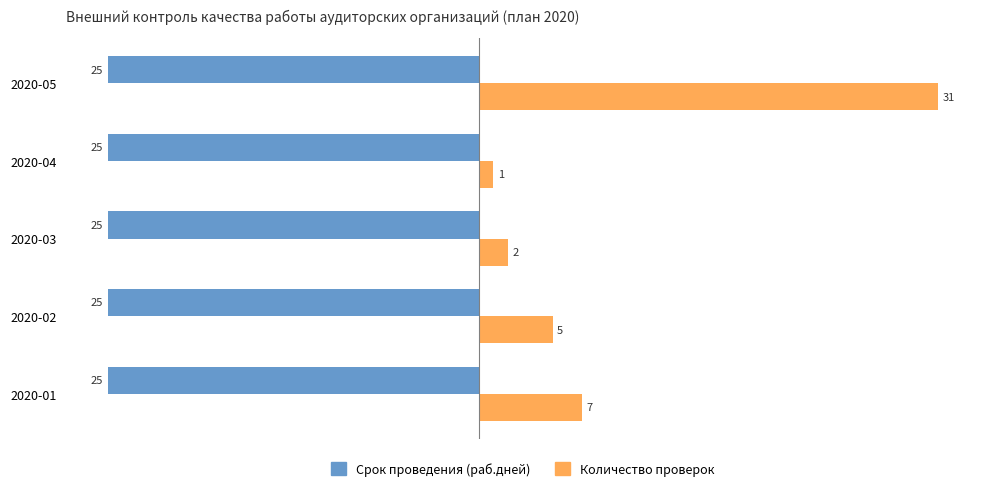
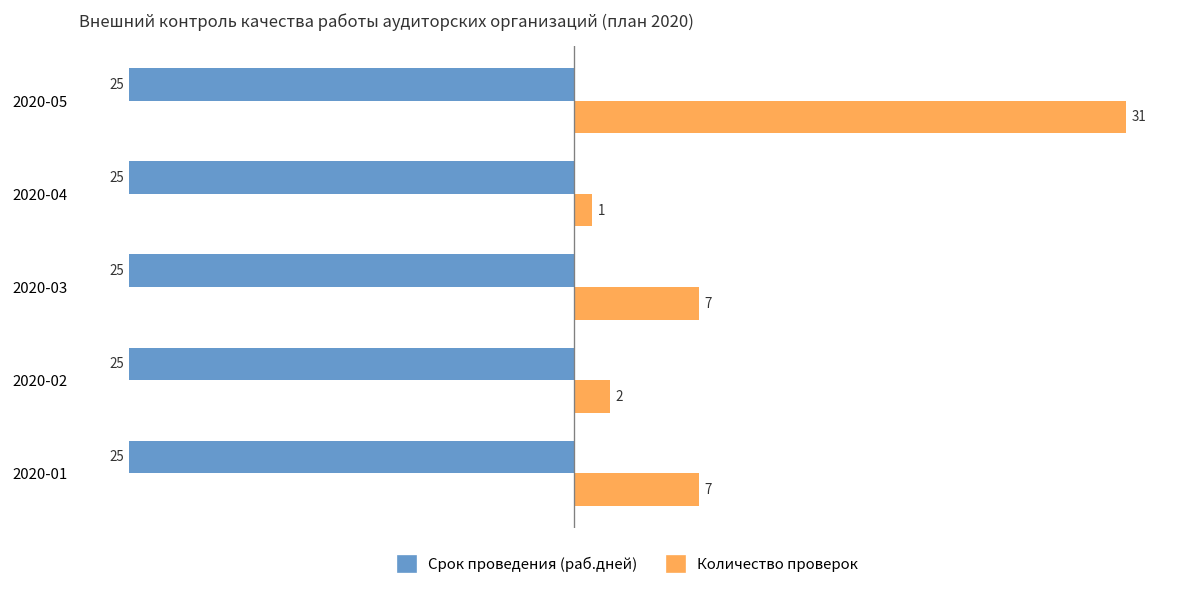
Количество проверок, 2020-03: 2 -> 7
Количество проверок, 2020-02: 5 -> 2
